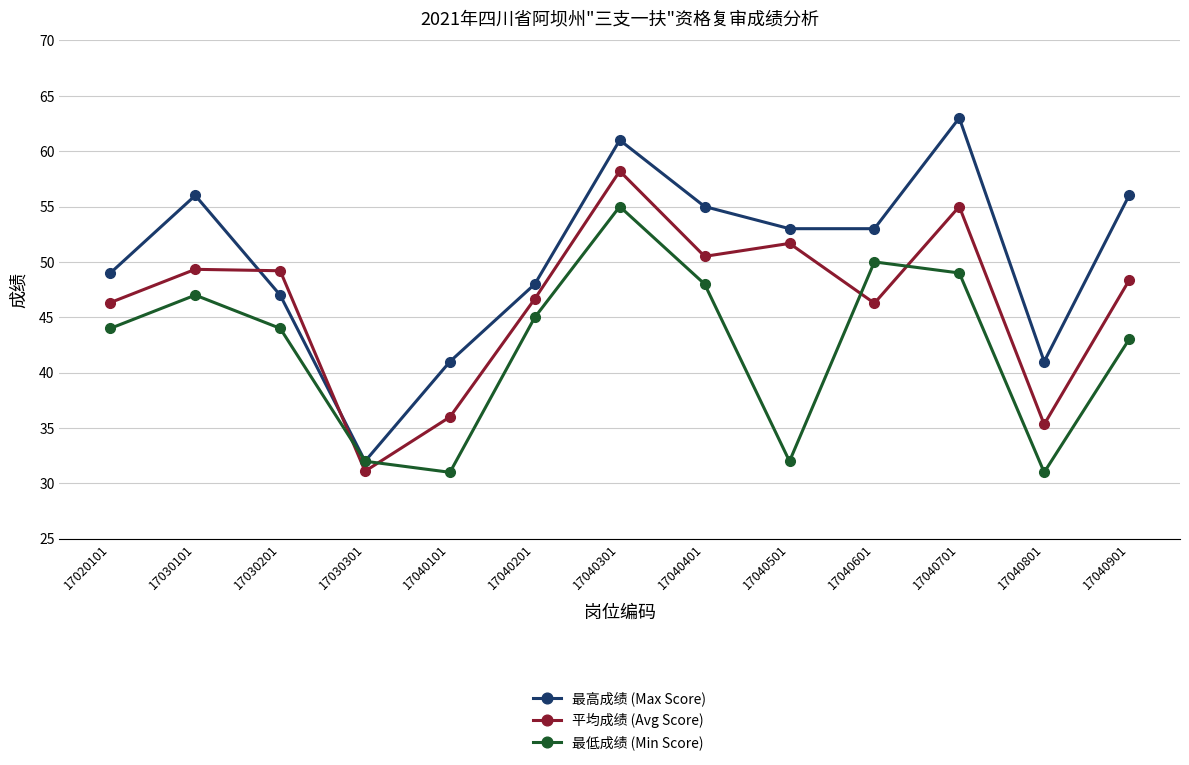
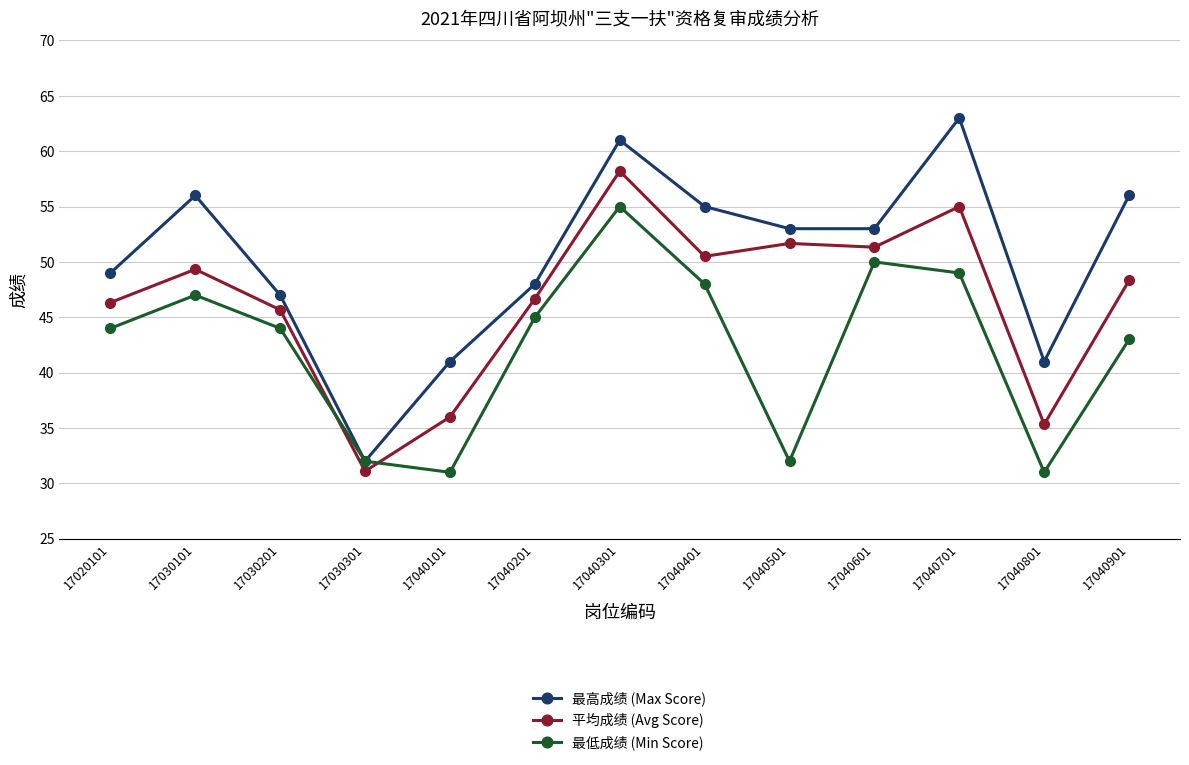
平均成绩 (Avg Score), 17030201: 49.2 -> 45.7
平均成绩 (Avg Score), 17040601: 46.3 -> 51.3
